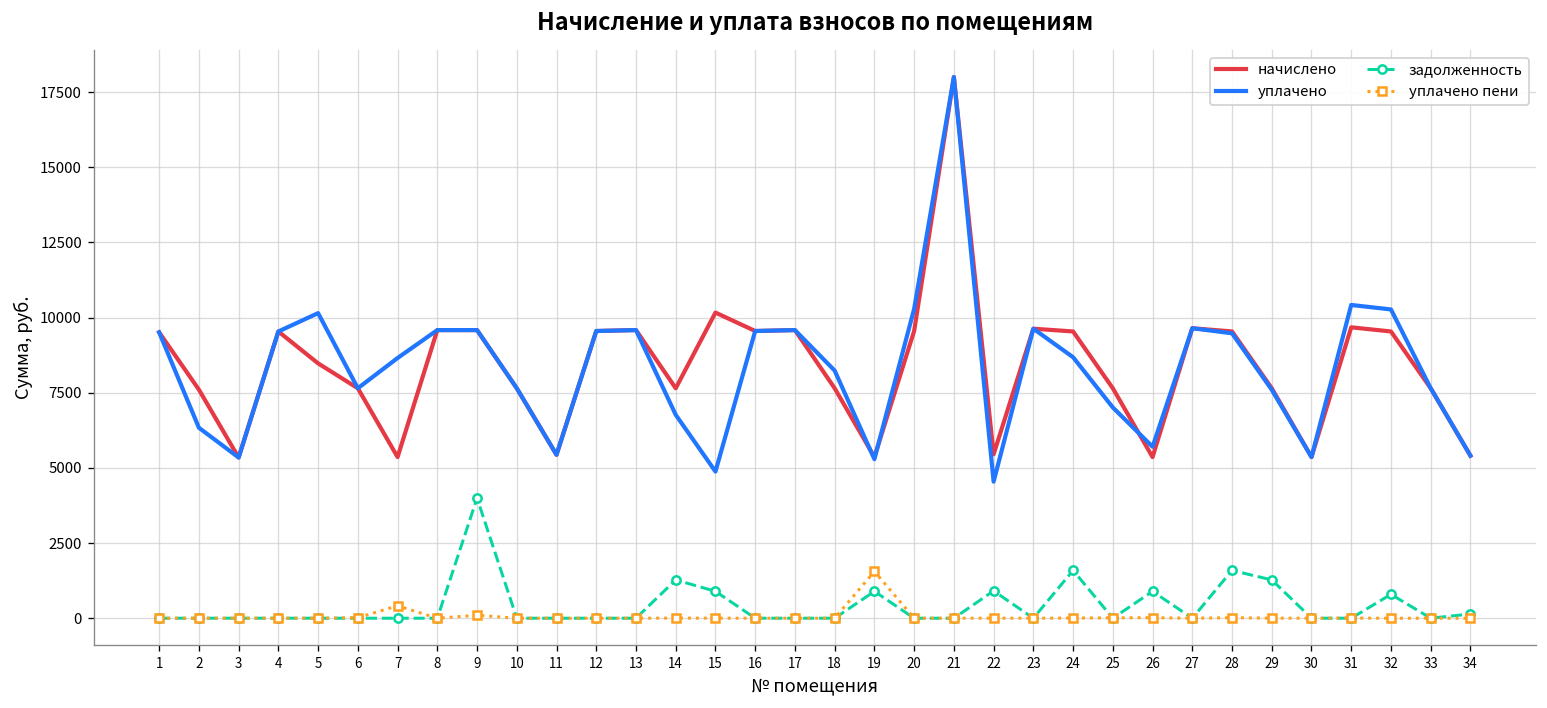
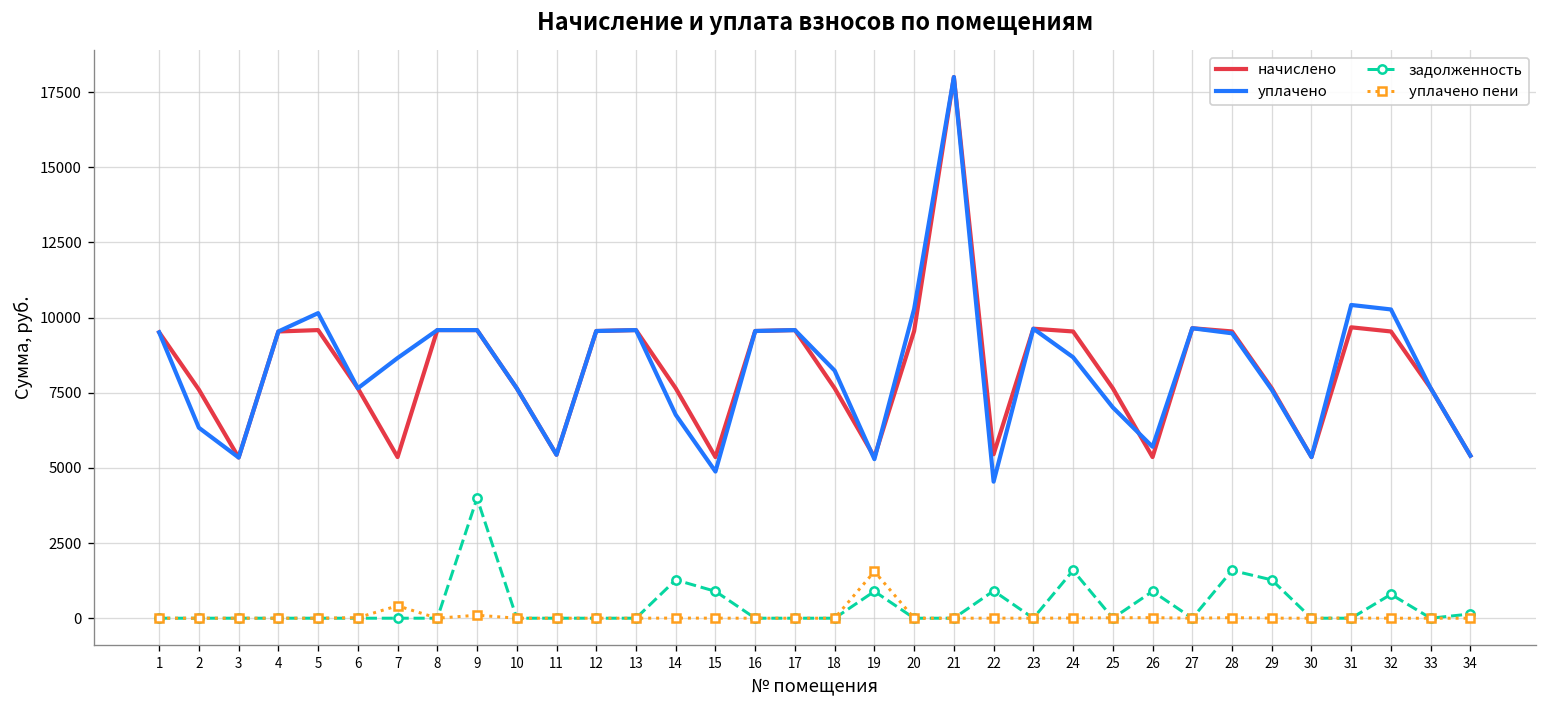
начислено, 5: 8500 -> 9600
начислено, 15: 10200 -> 5400
